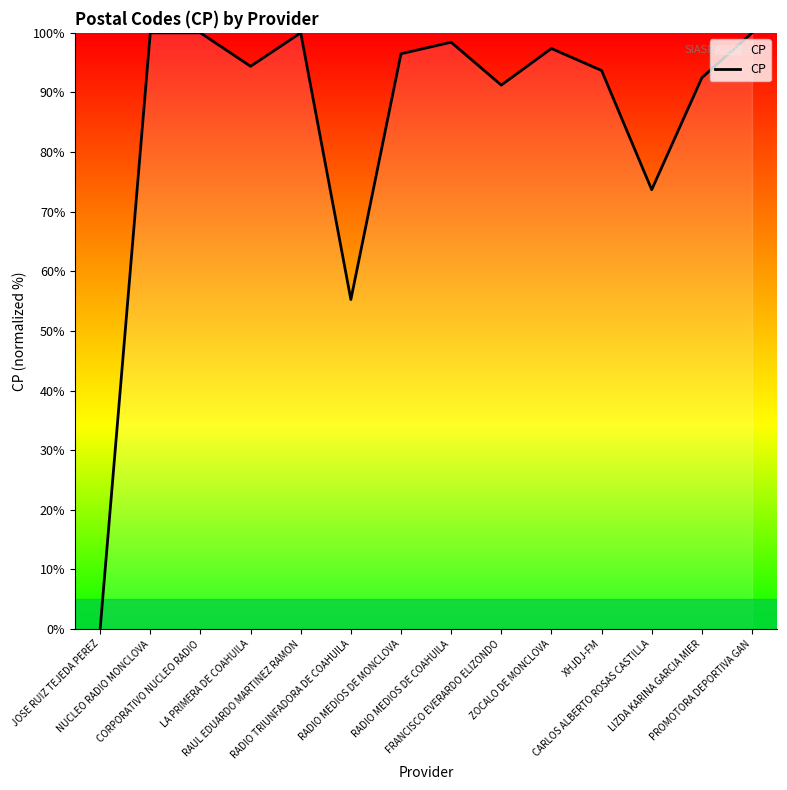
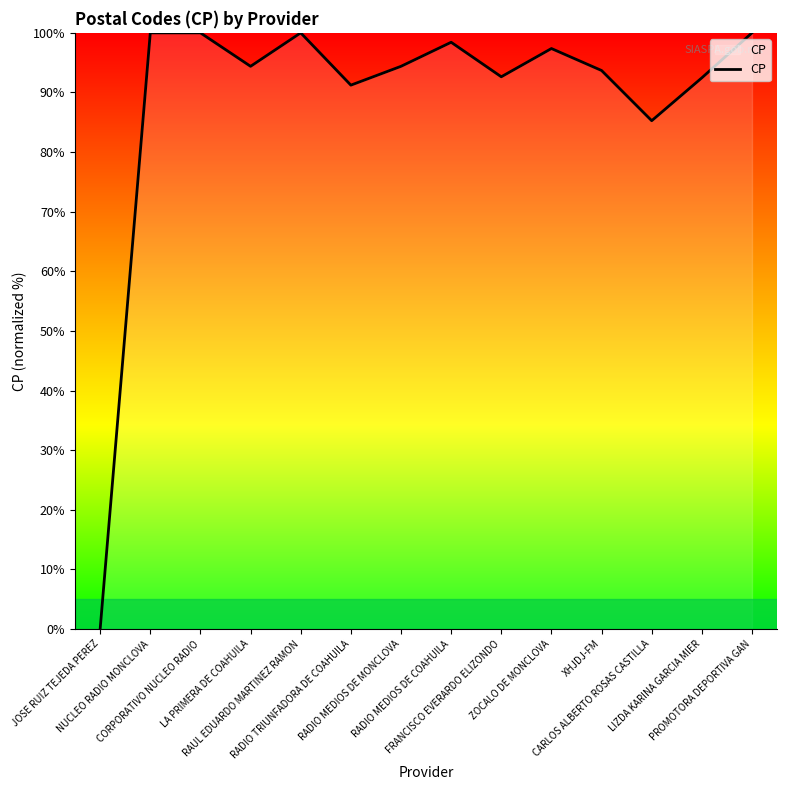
RADIO TRIUNFADORA DE COAHUILA: 55% -> 91%
RADIO MEDIOS DE MONCLOVA: 96% -> 94%
FRANCISCO EVERARDO ELIZONDO: 91% -> 93%
CARLOS ALBERTO ROSAS CASTILLA: 74% -> 85%
